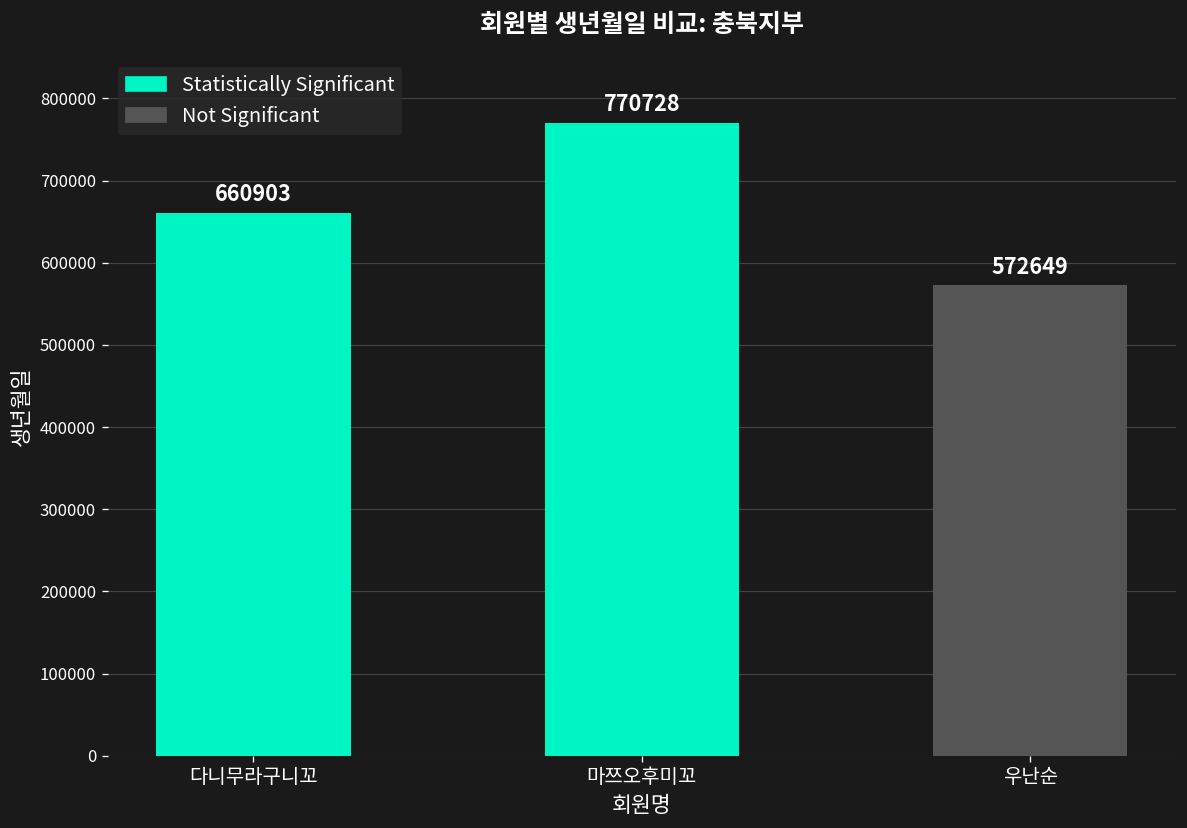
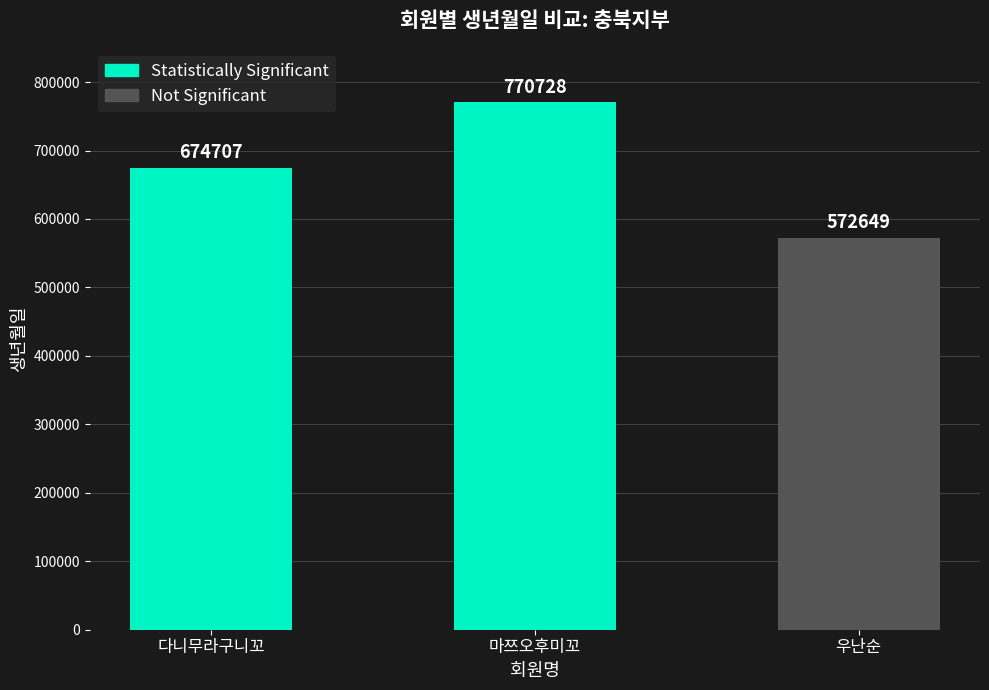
다니무라구니꼬: 660903 -> 674707
